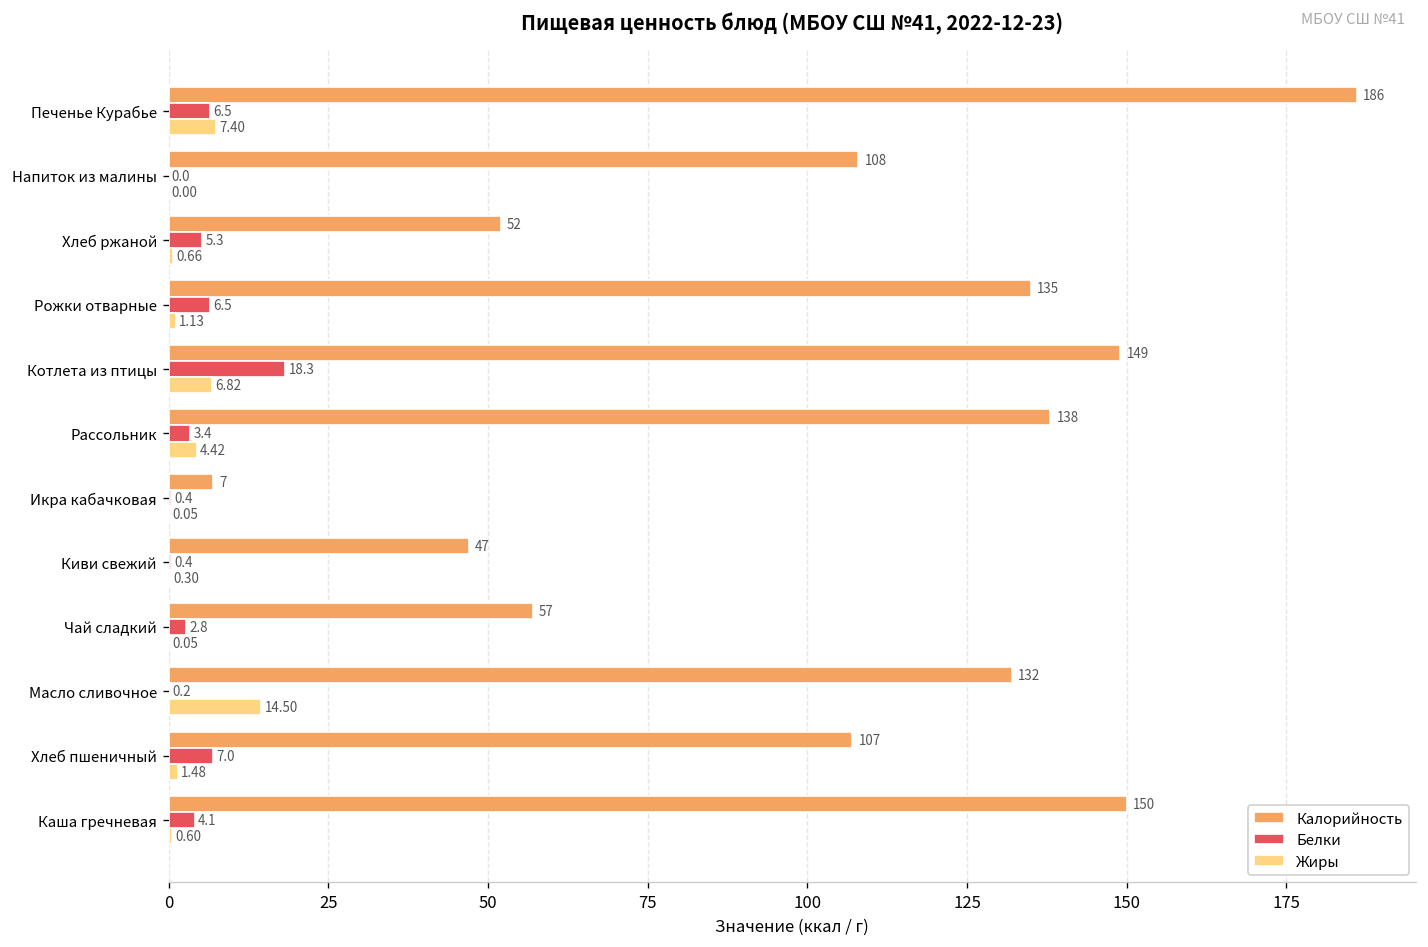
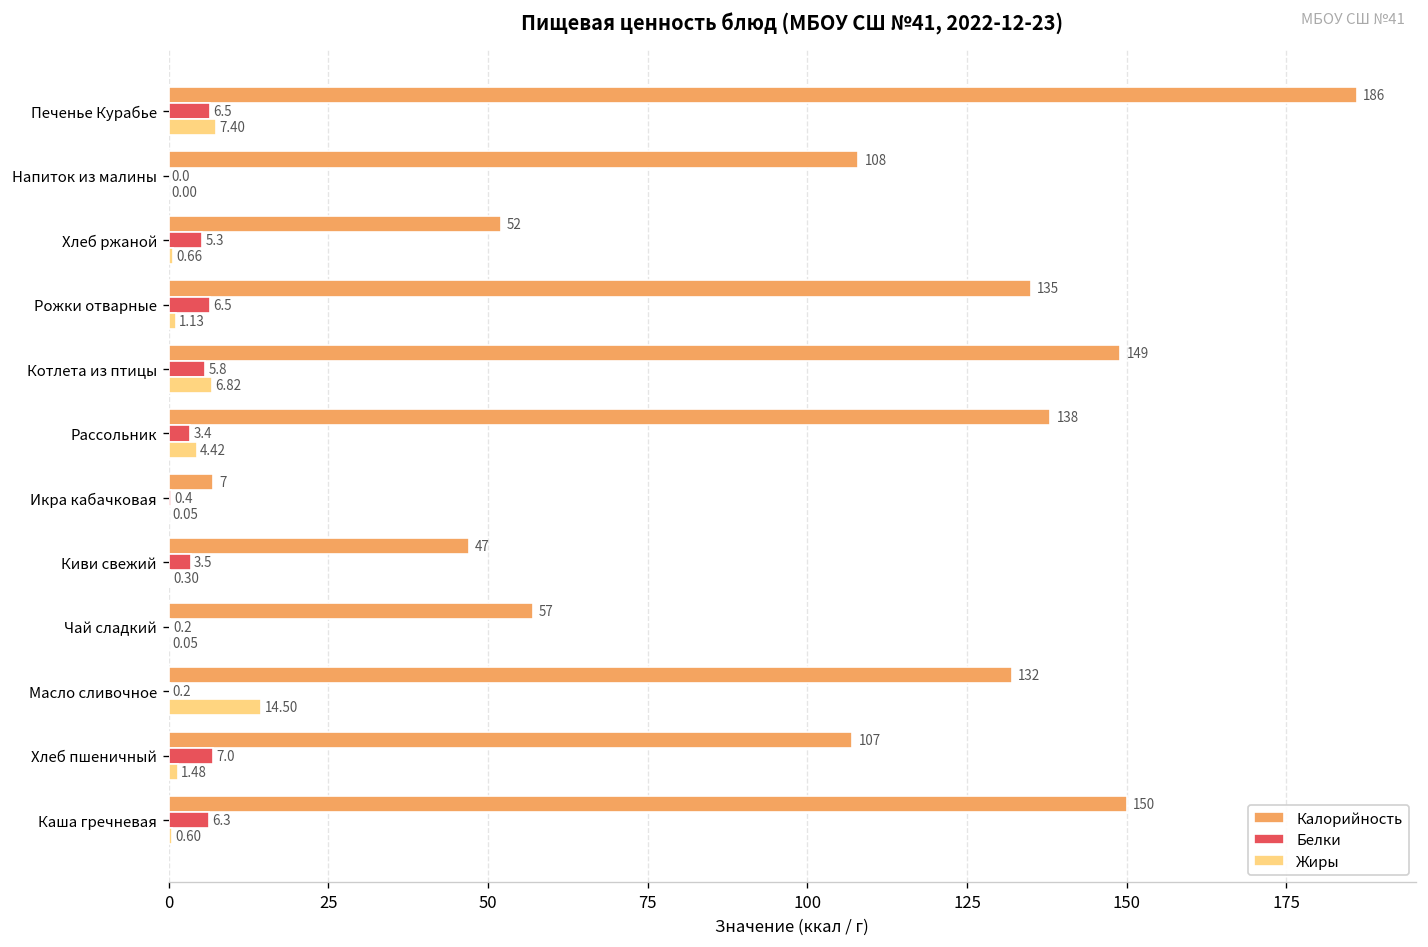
Белки, Котлета из птицы: 18.3 -> 5.8
Белки, Киви свежий: 0.4 -> 3.5
Белки, Чай сладкий: 2.8 -> 0.2
Белки, Каша гречневая: 4.1 -> 6.3
